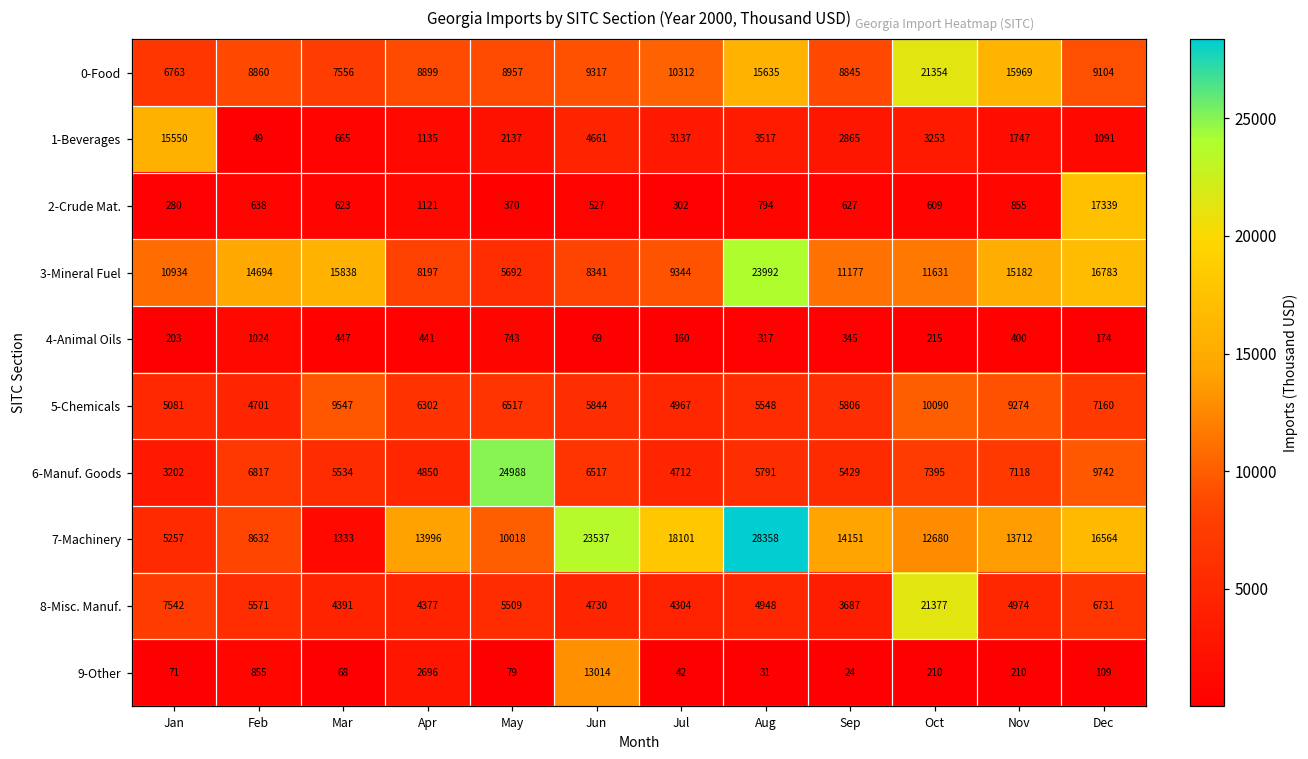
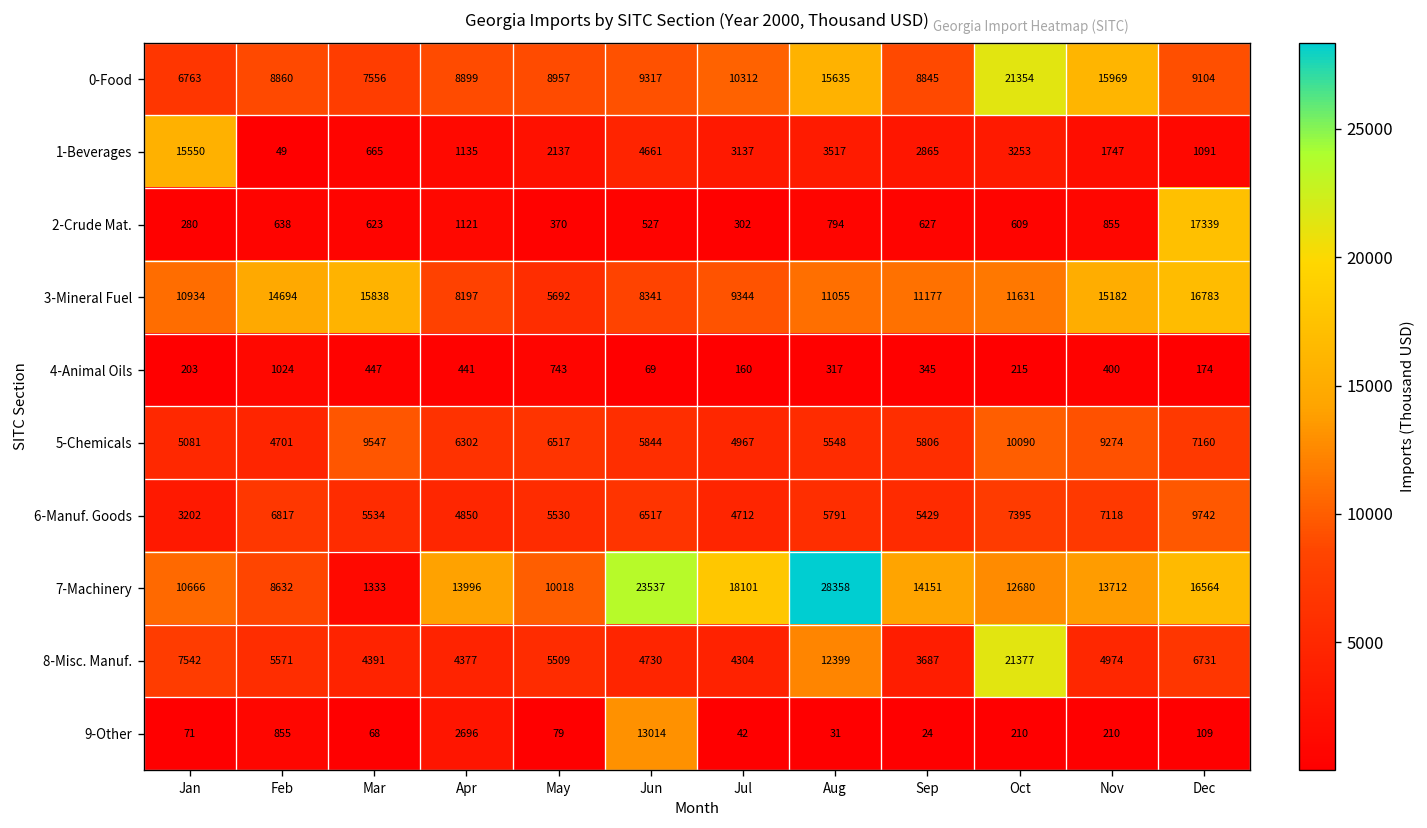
3-Mineral Fuel, Aug: 23992 -> 11055
6-Manuf. Goods, May: 24988 -> 5530
7-Machinery, Jan: 5257 -> 10666
8-Misc. Manuf., Aug: 4948 -> 12399
